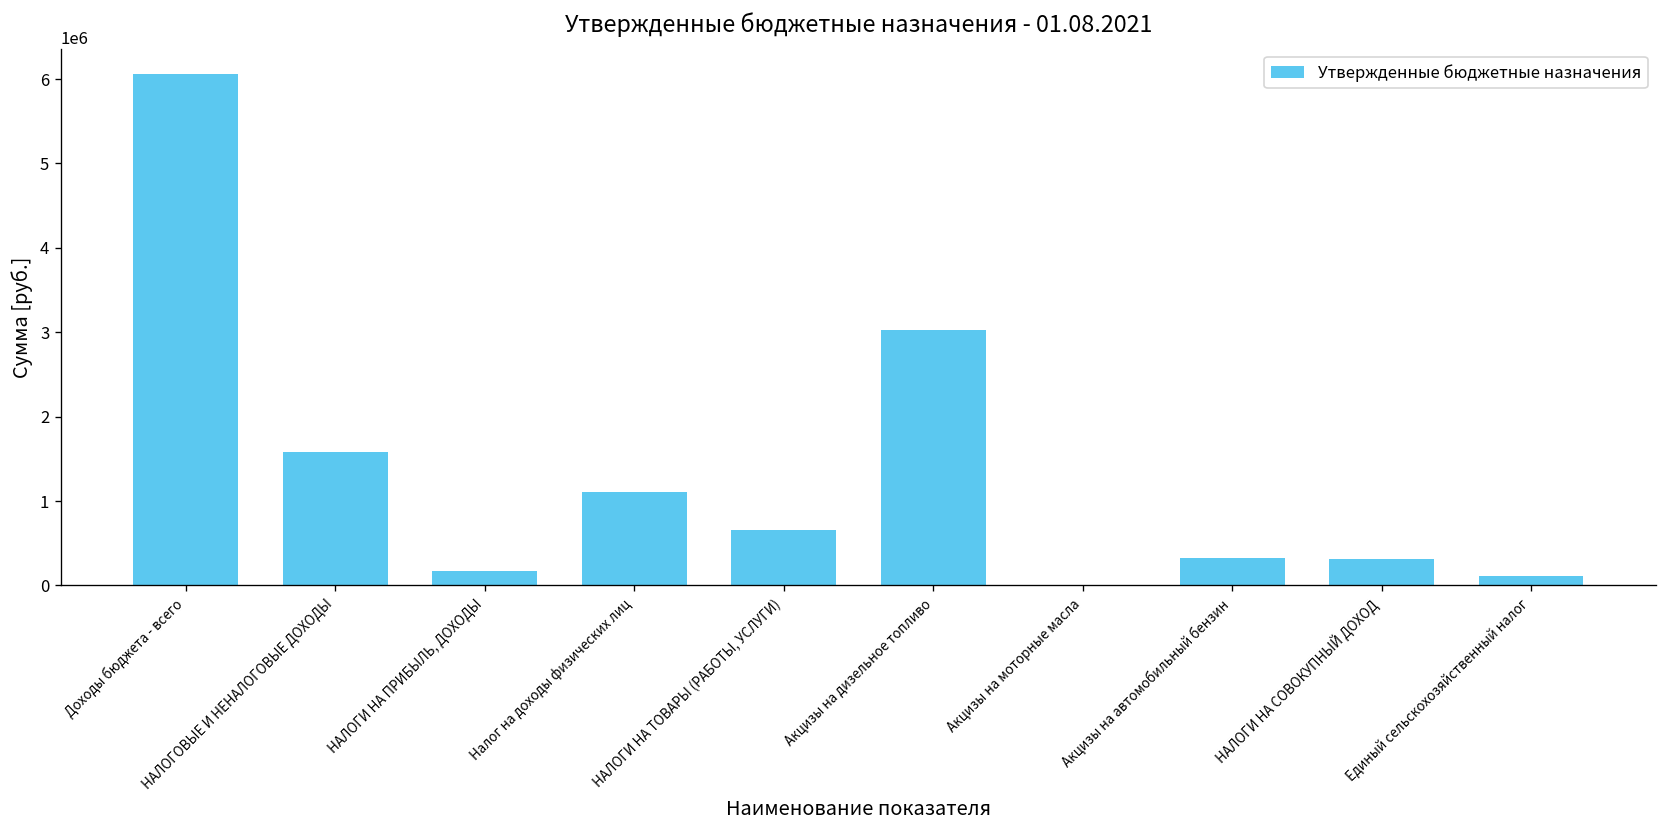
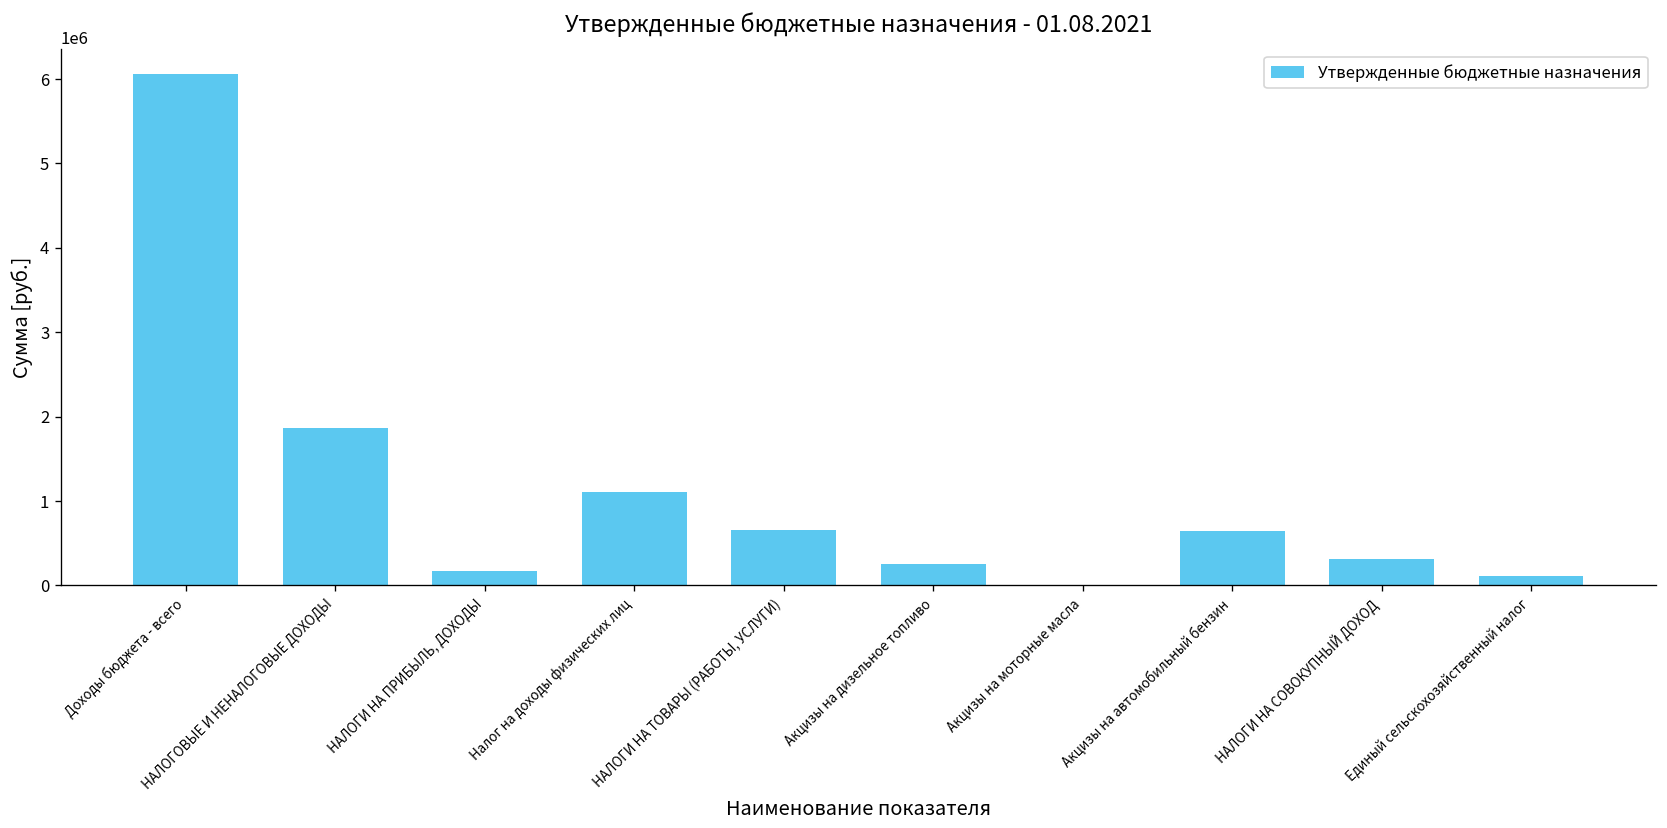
НАЛОГОВЫЕ И НЕНАЛОГОВЫЕ ДОХОДЫ: 1600000 -> 1900000
Акцизы на дизельное топливо: 3000000 -> 200000
Акцизы на автомобильный бензин: 300000 -> 600000
